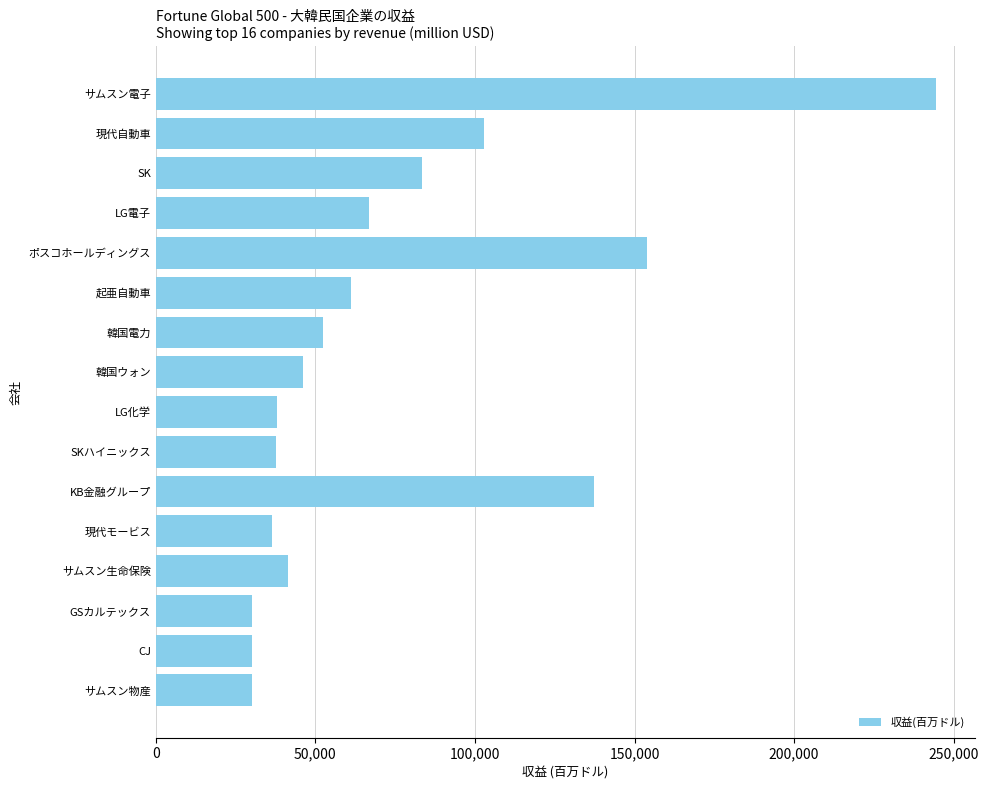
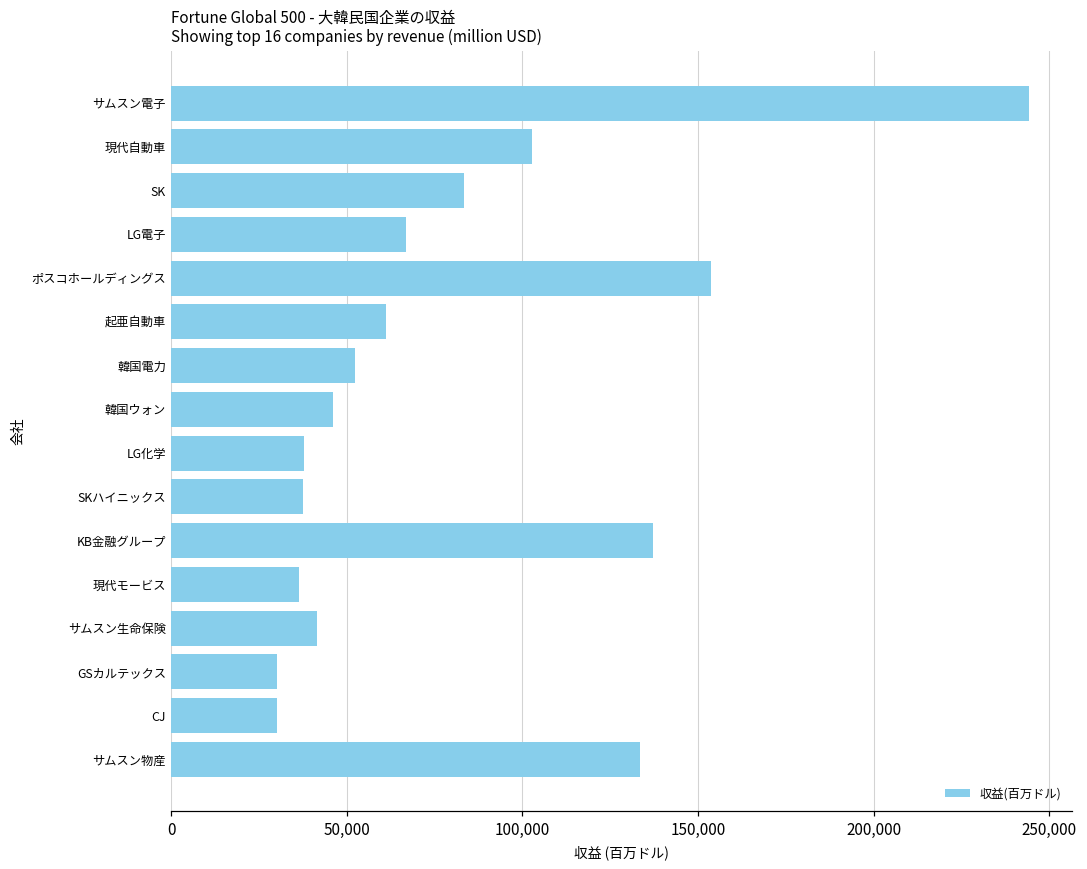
サムスン物産: 30,000 -> 134,000
